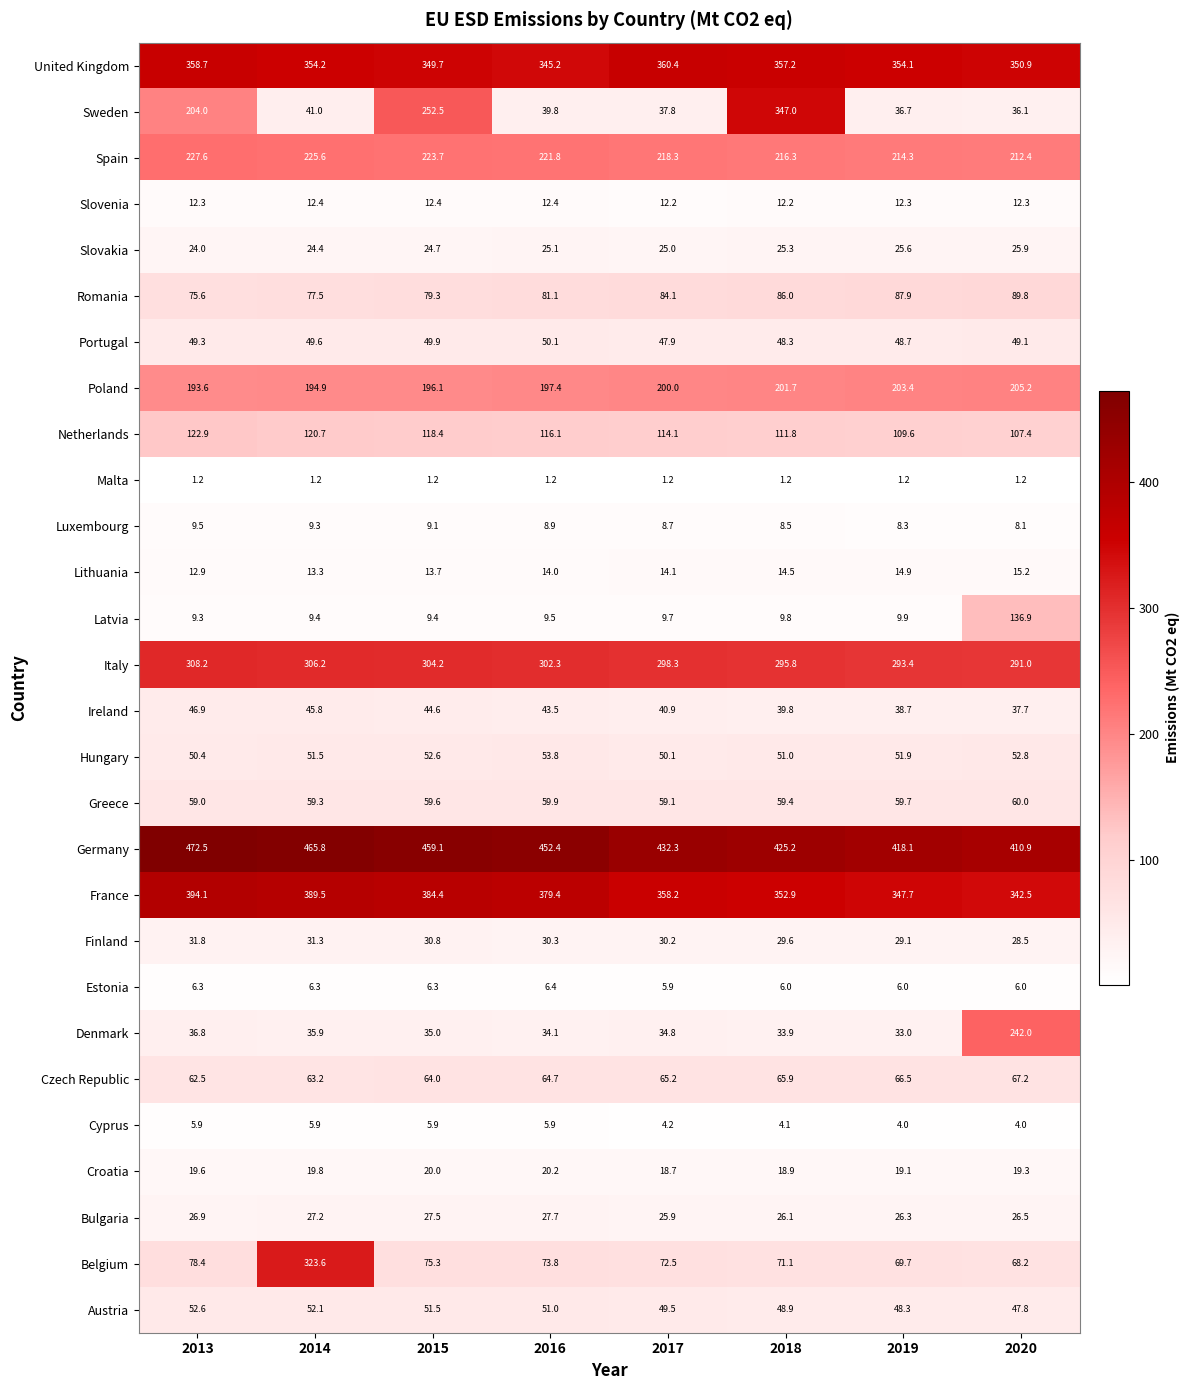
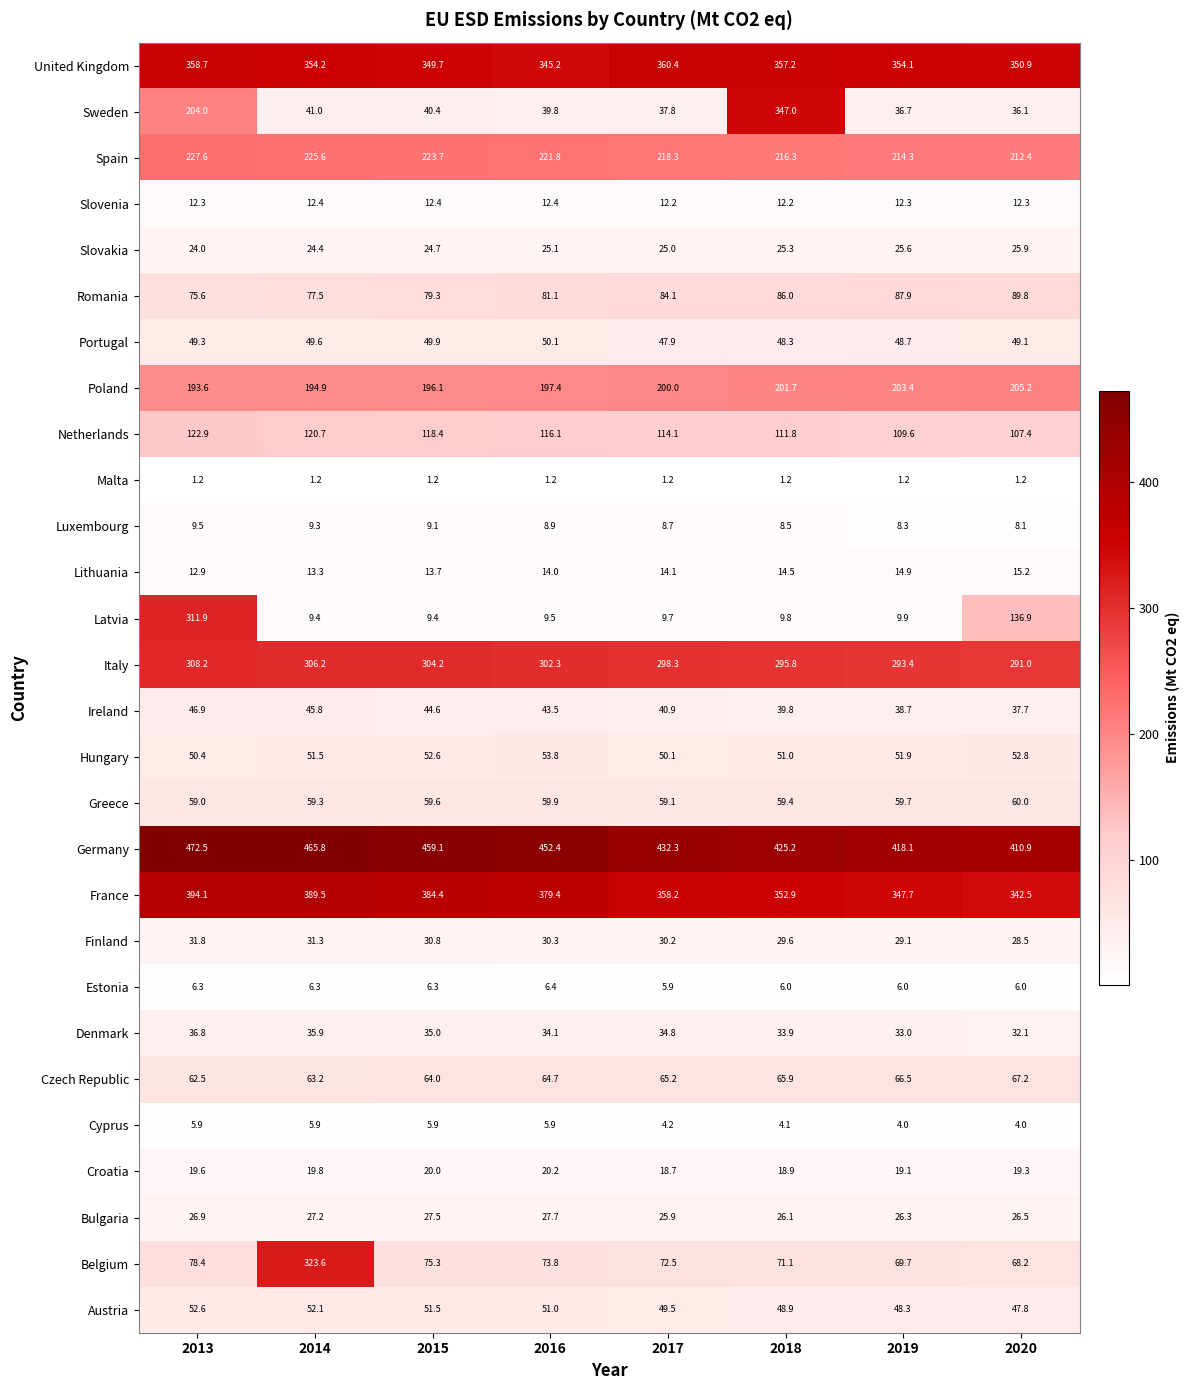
Sweden, 2015: 252.5 -> 40.4
Latvia, 2013: 9.3 -> 311.9
Denmark, 2020: 242.0 -> 32.1
